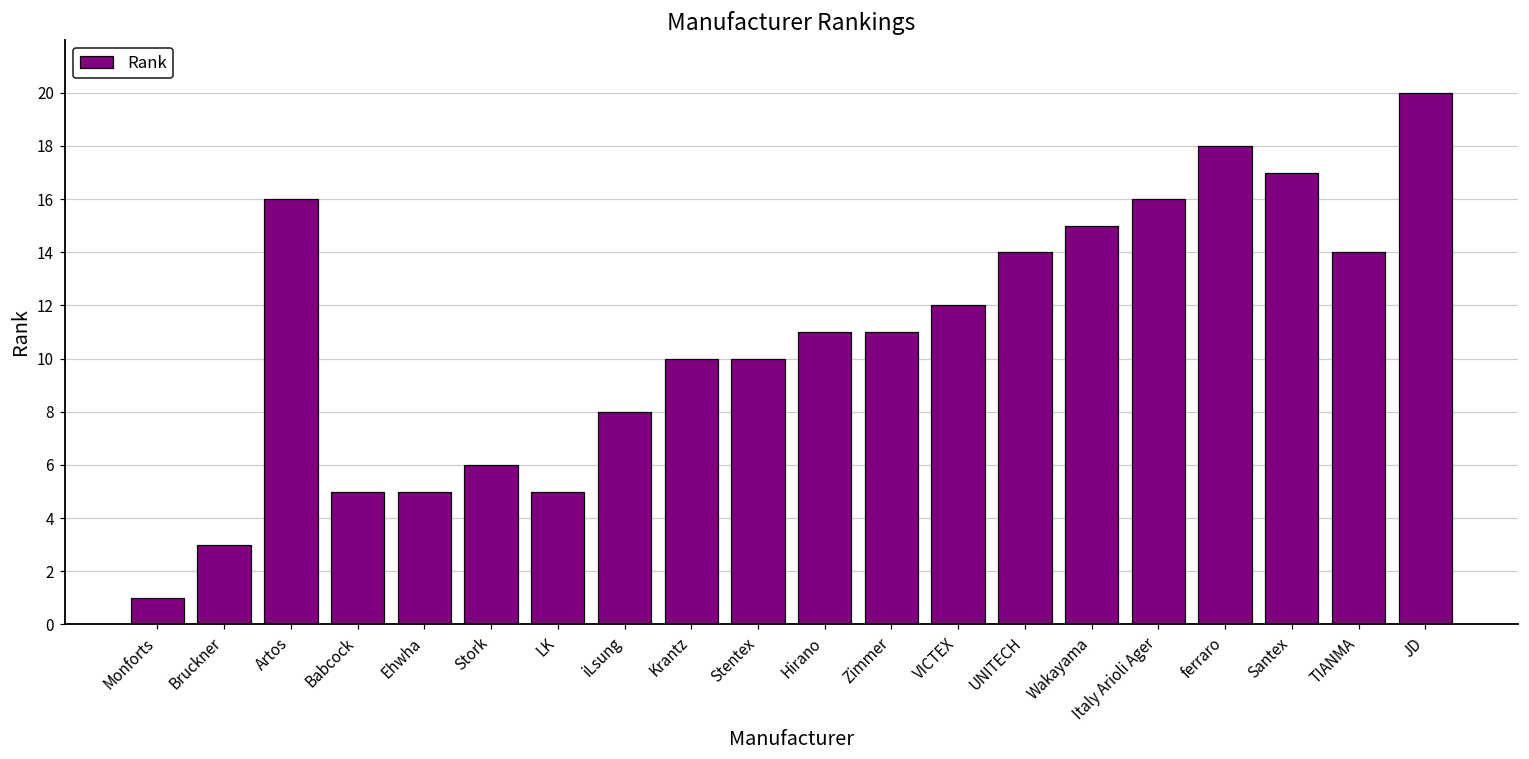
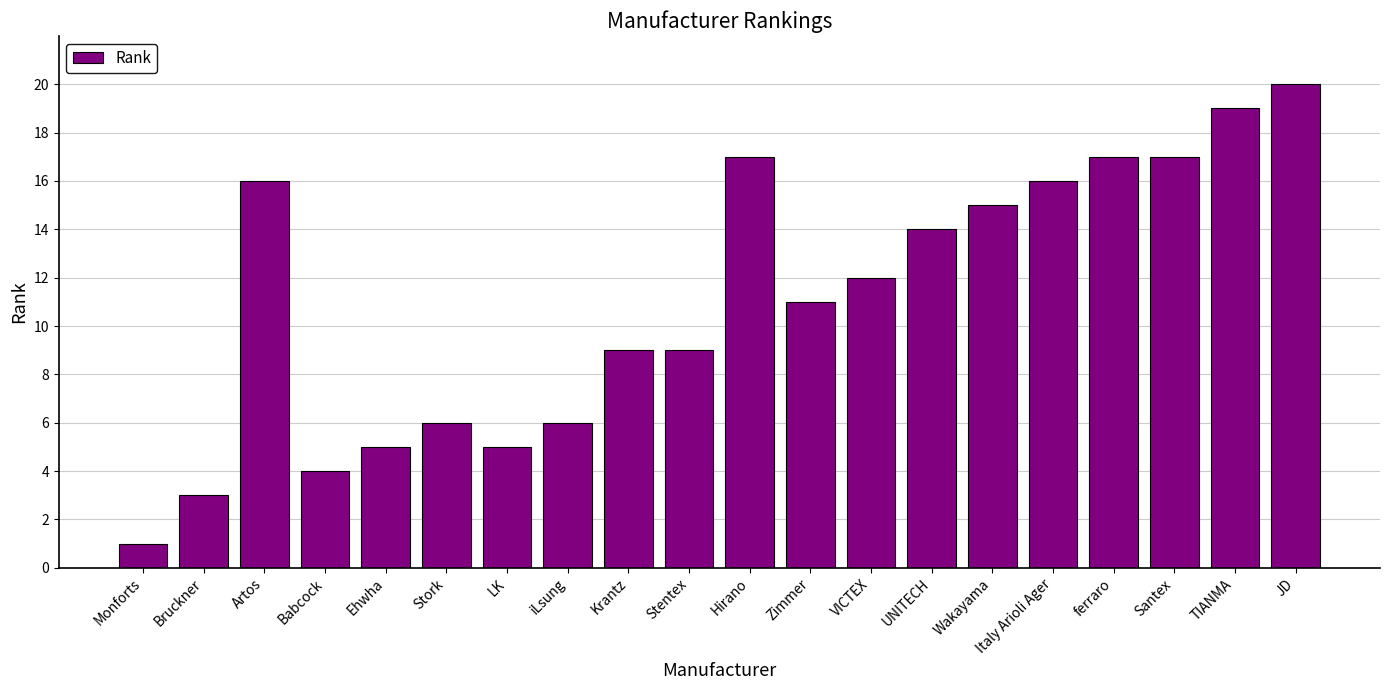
Babcock: 5 -> 4
iLsung: 8 -> 6
Krantz: 10 -> 9
Stentex: 10 -> 9
Hirano: 11 -> 17
ferraro: 18 -> 17
TIANMA: 14 -> 19
